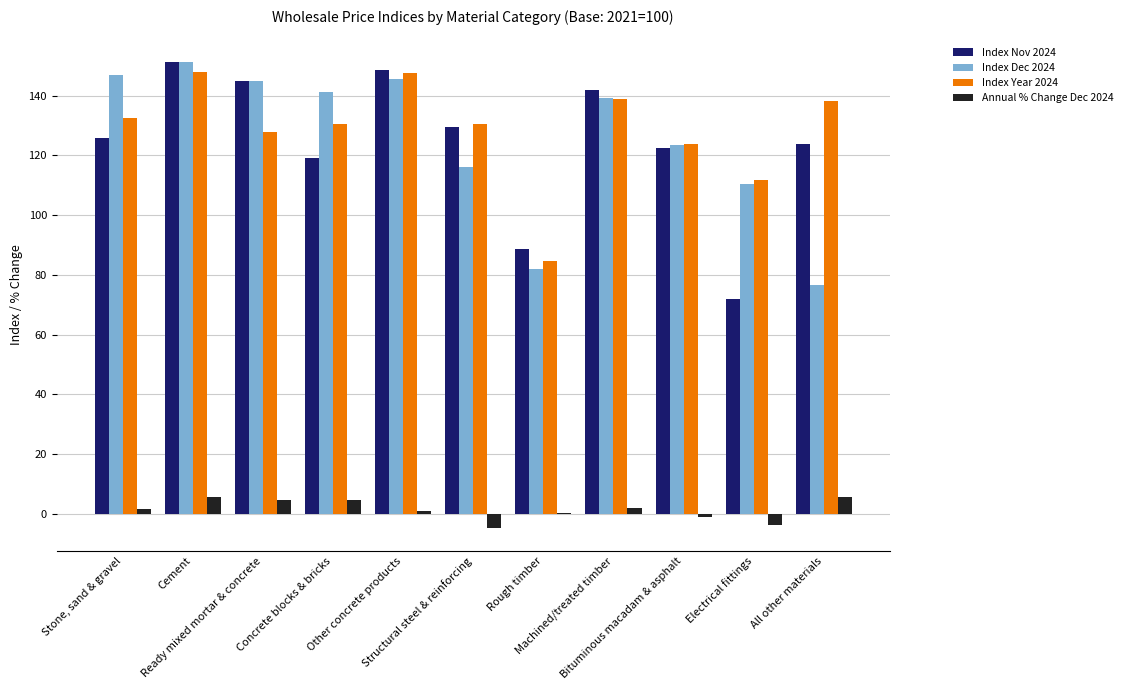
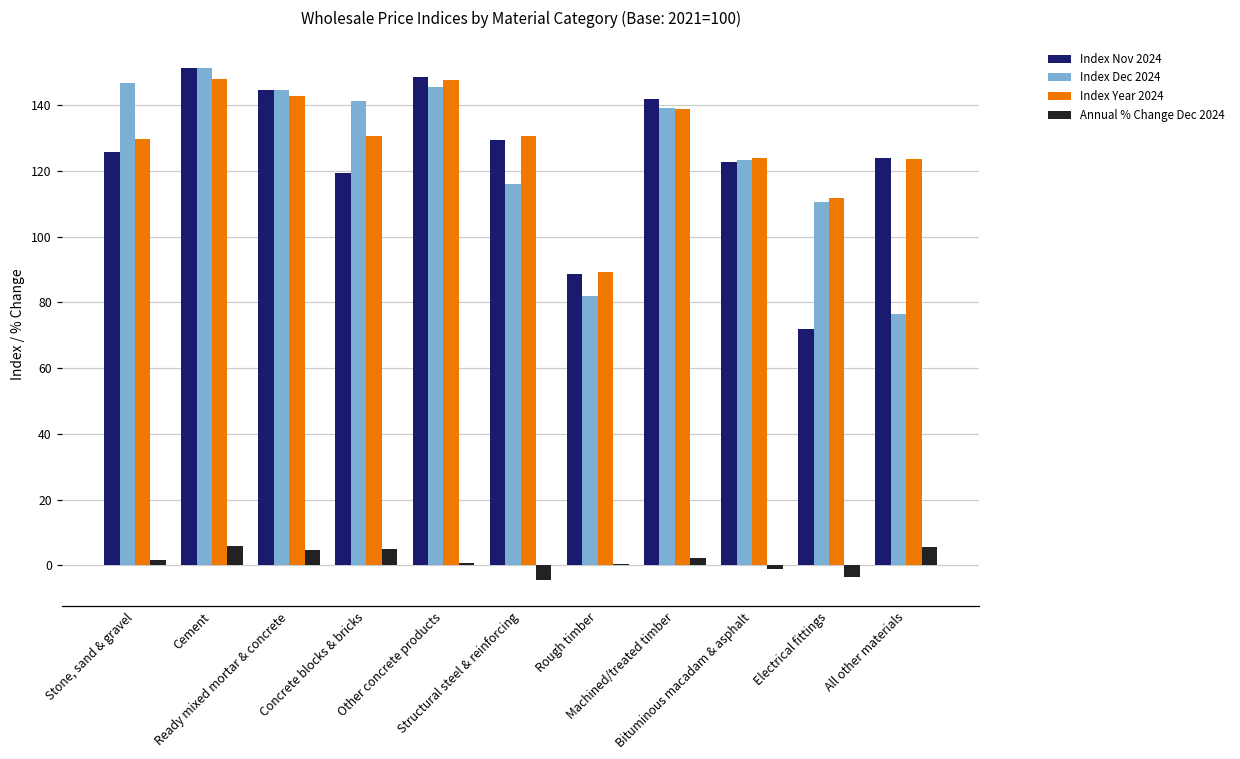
Index Year 2024, Stone, sand & gravel: 133 -> 130
Index Year 2024, Ready mixed mortar & concrete: 128 -> 143
Index Year 2024, Rough timber: 85 -> 89
Index Year 2024, All other materials: 138 -> 124
